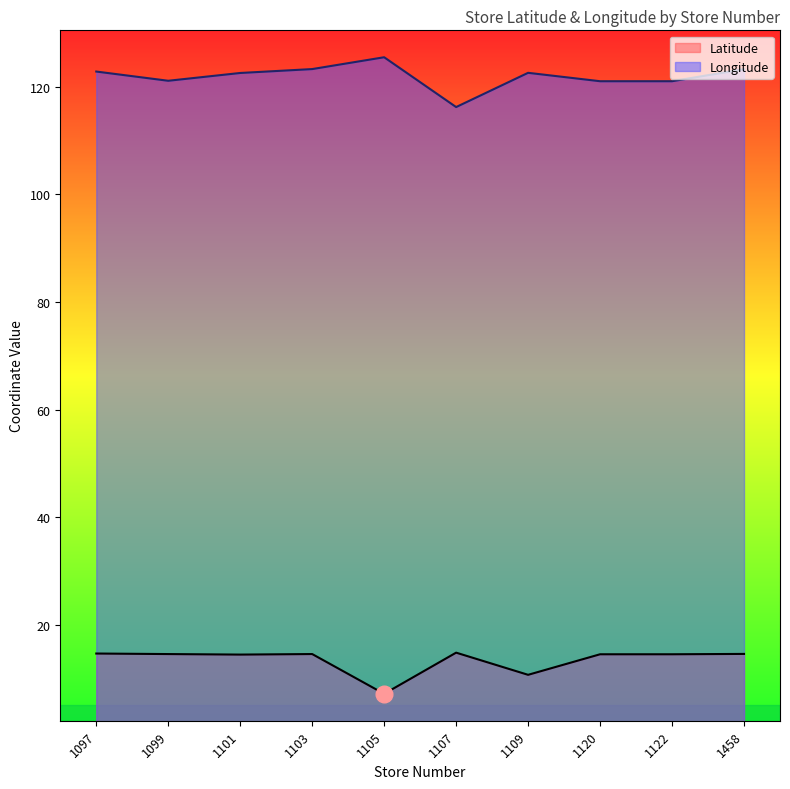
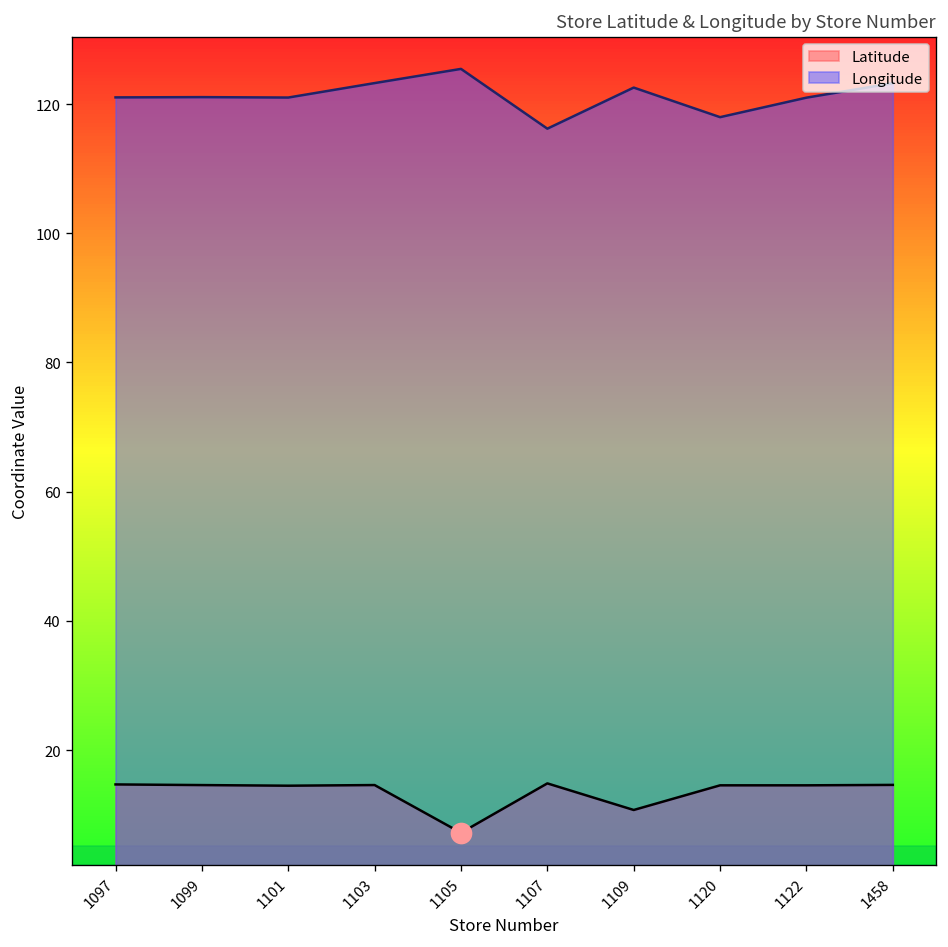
Longitude, 1097: 123 -> 121
Longitude, 1101: 123 -> 121
Longitude, 1120: 121 -> 118
